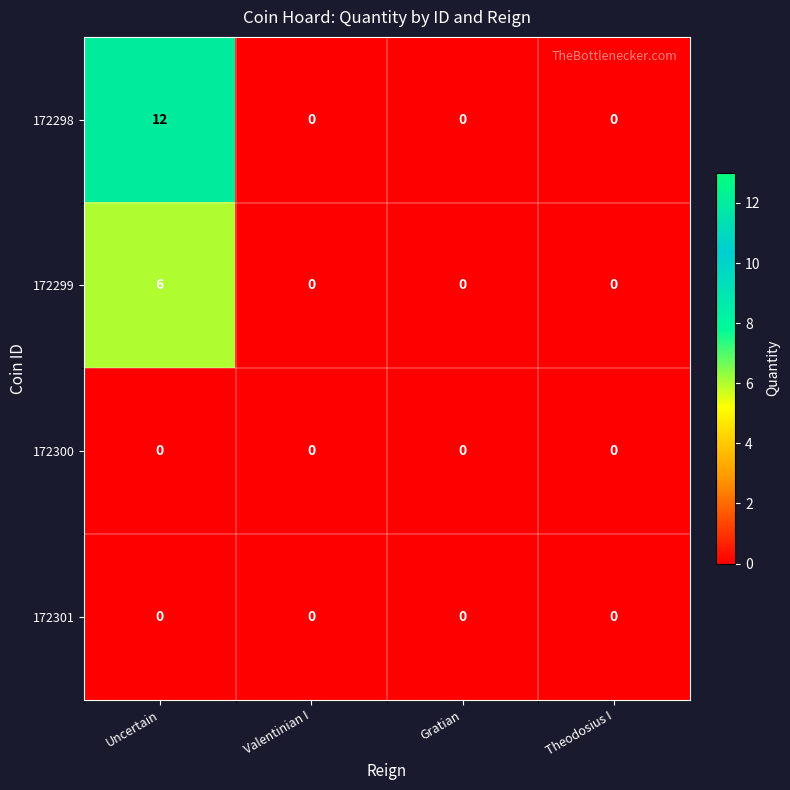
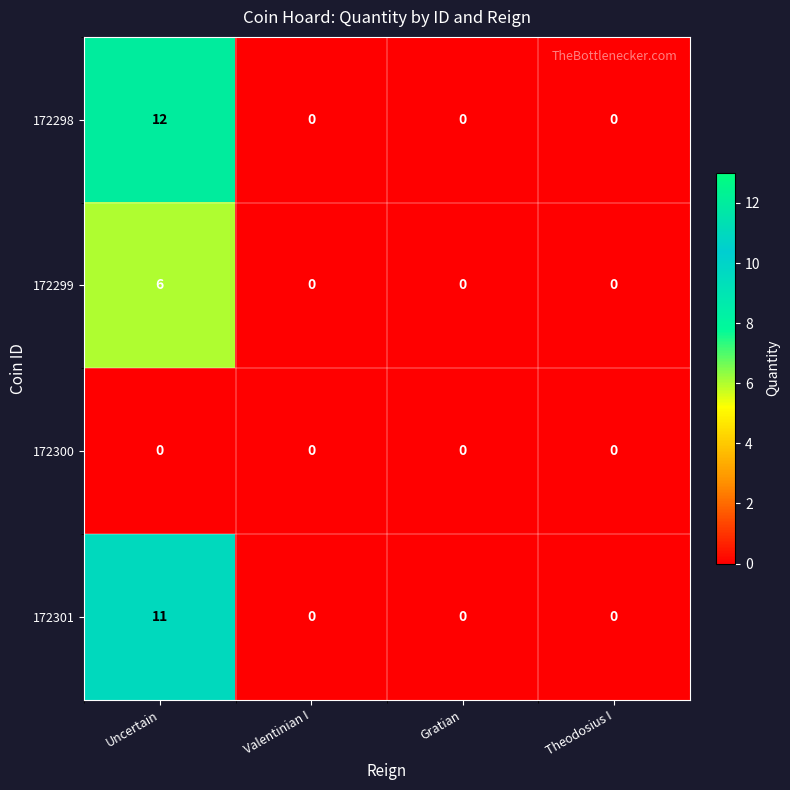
172301, Uncertain: 0 -> 11
